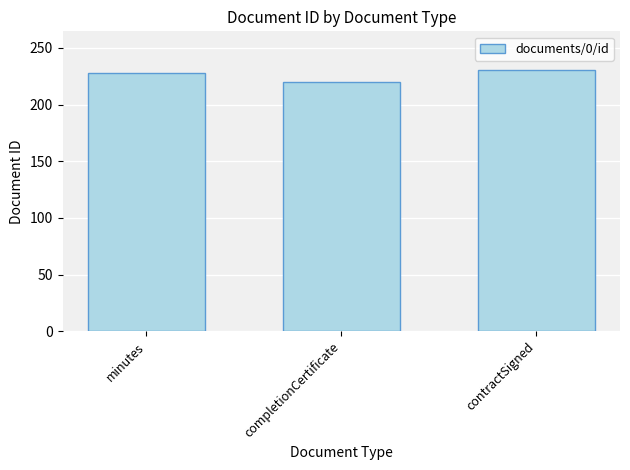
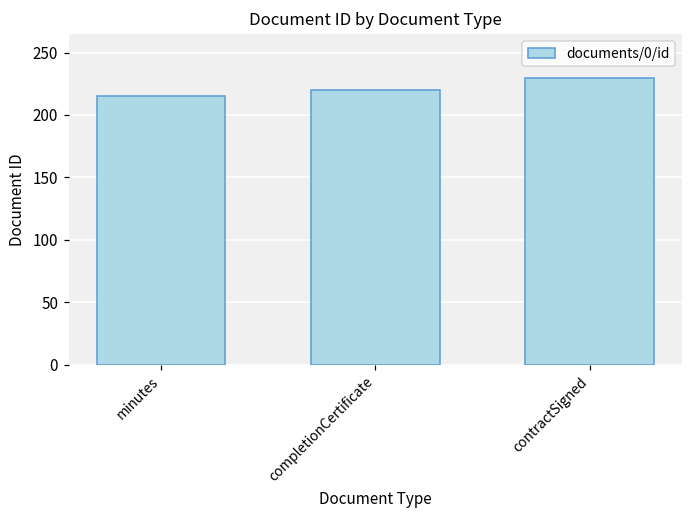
minutes: 228 -> 215
